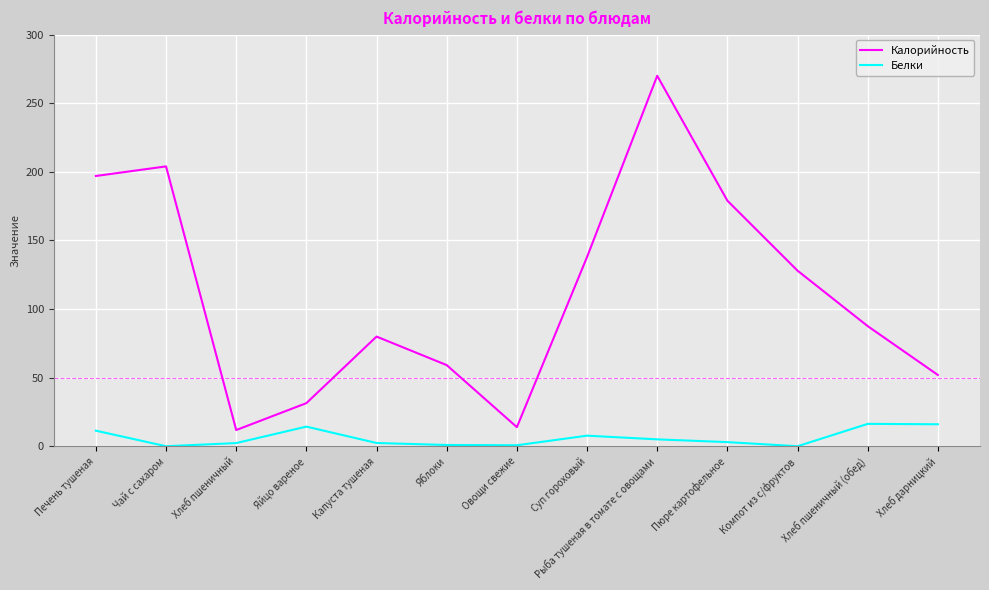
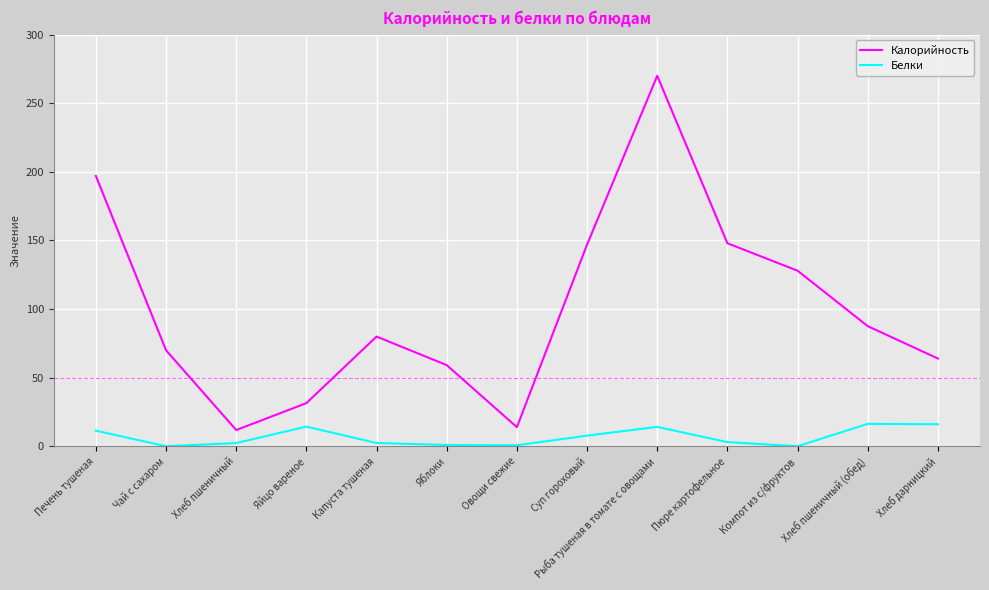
Калорийность, Чай с сахаром: 204 -> 70
Калорийность, Суп гороховый: 138 -> 147
Белки, Рыба тушеная в томате с овощами: 5 -> 14
Калорийность, Пюре картофельное: 179 -> 148
Калорийность, Хлеб дарницкий: 52 -> 64
